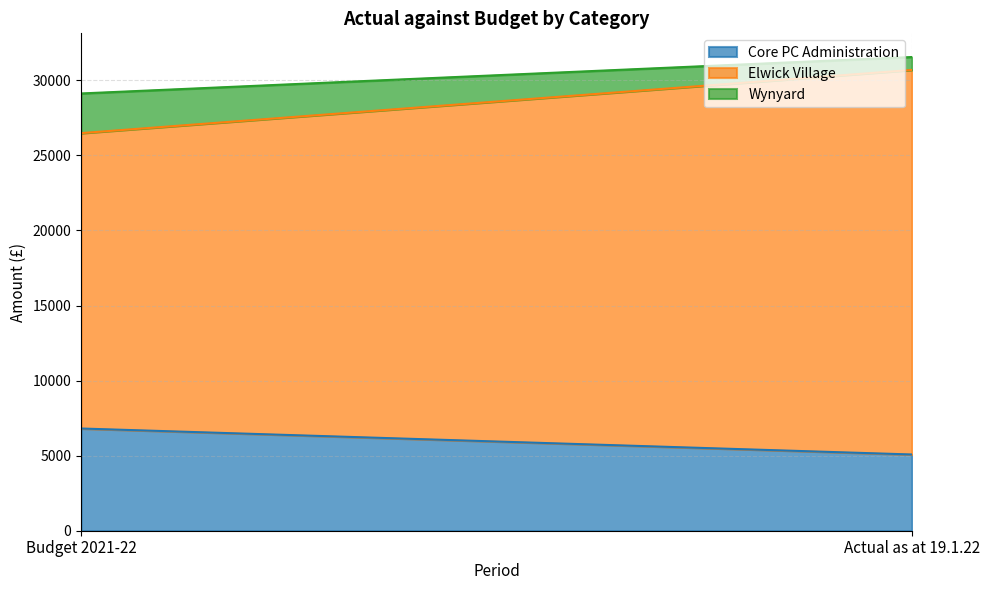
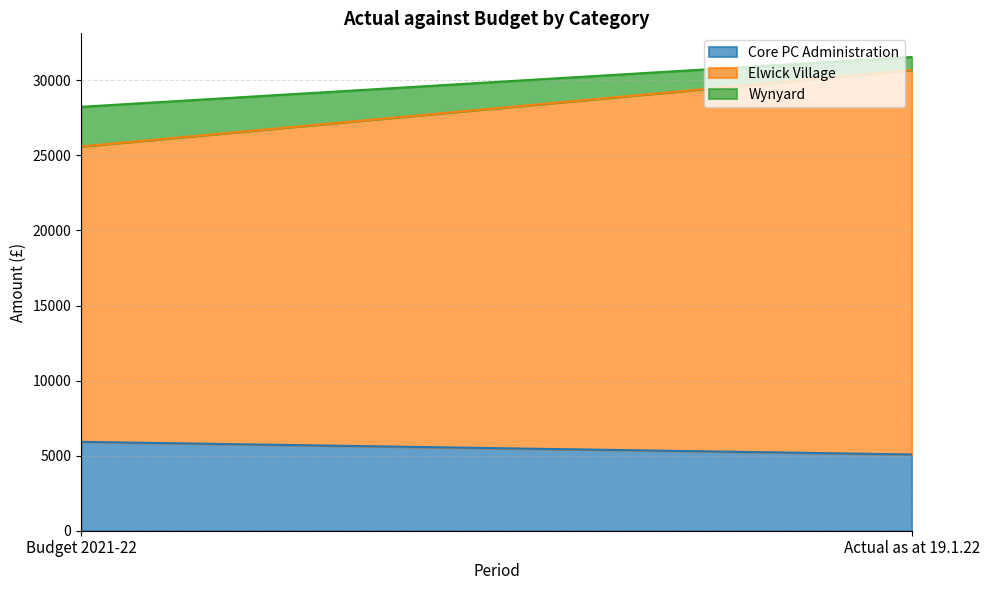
Core PC Administration, Budget 2021-22: 6800 -> 5900
